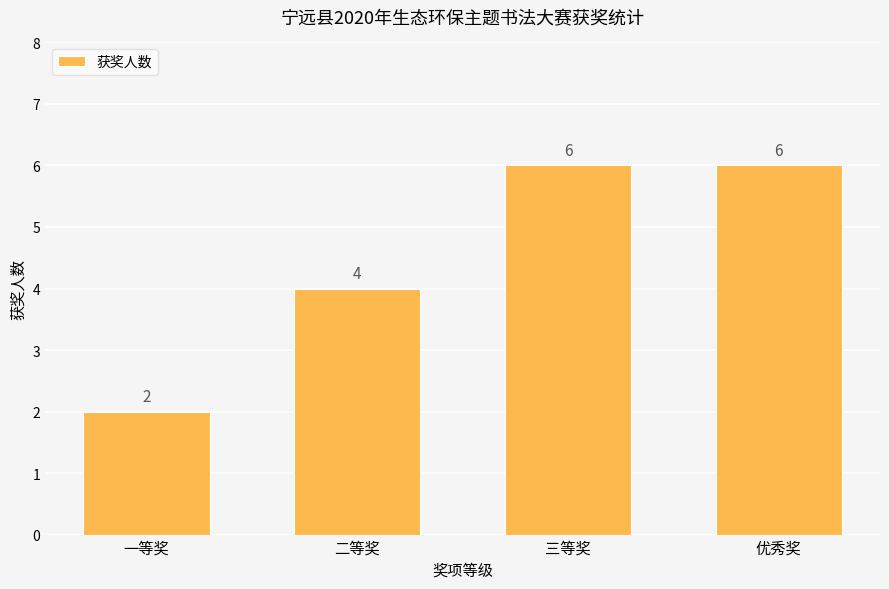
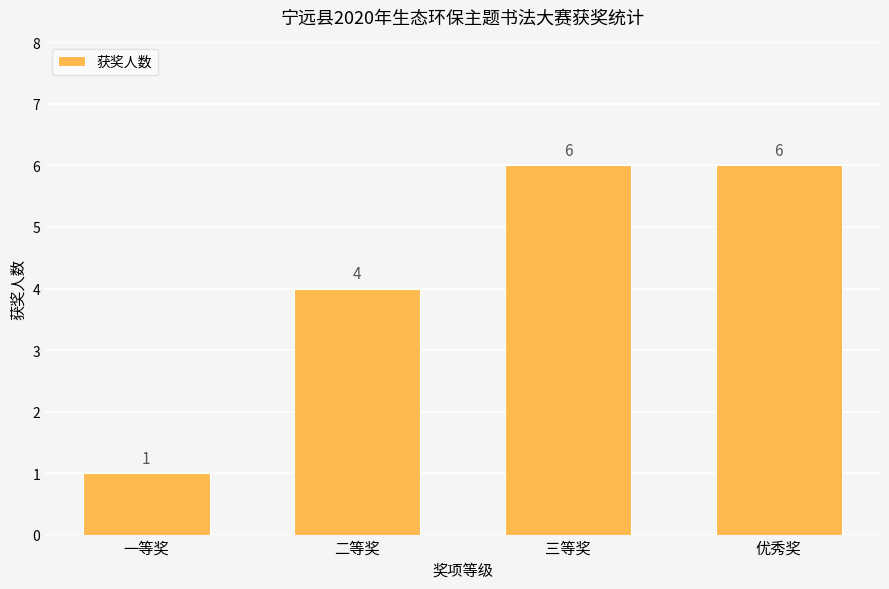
一等奖: 2 -> 1
